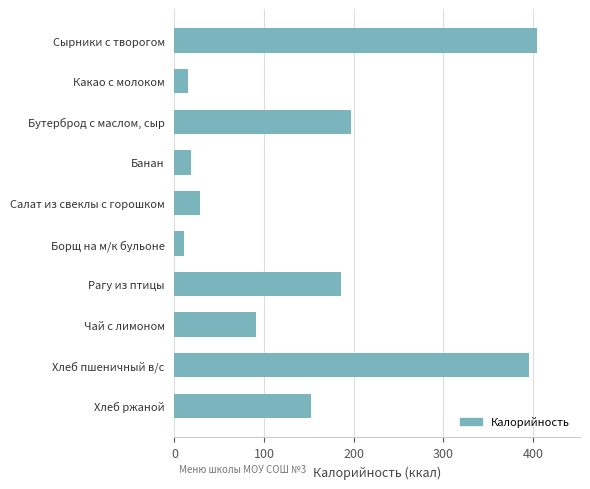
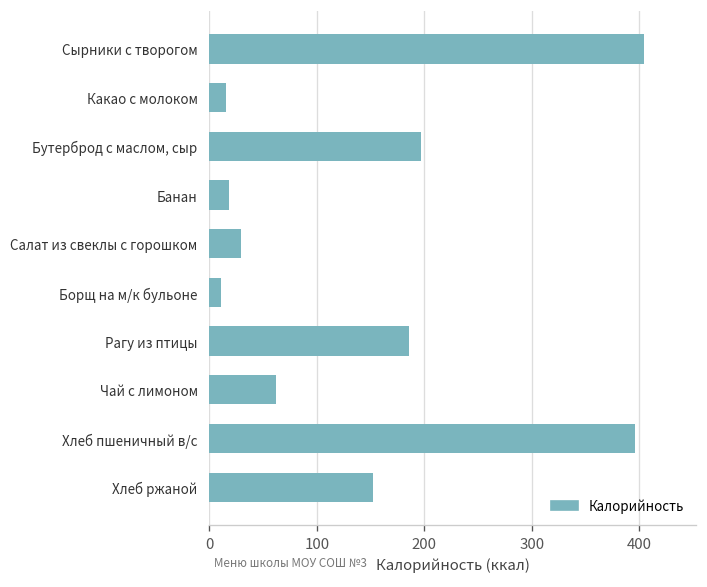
Чай с лимоном: 90 -> 60
